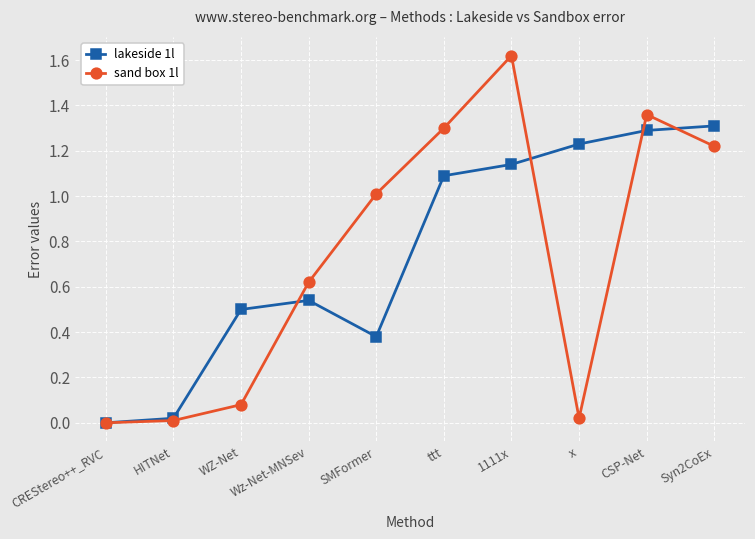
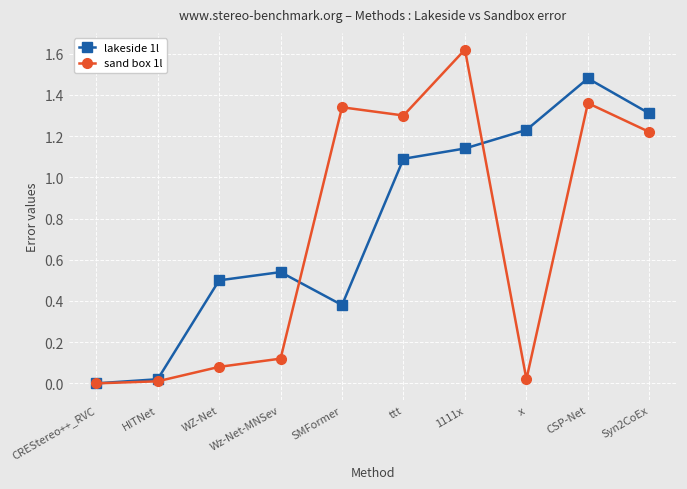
sand box 1l, Wz-Net-MNSev: 0.62 -> 0.12
sand box 1l, SMFormer: 1.01 -> 1.34
lakeside 1l, CSP-Net: 1.29 -> 1.48
